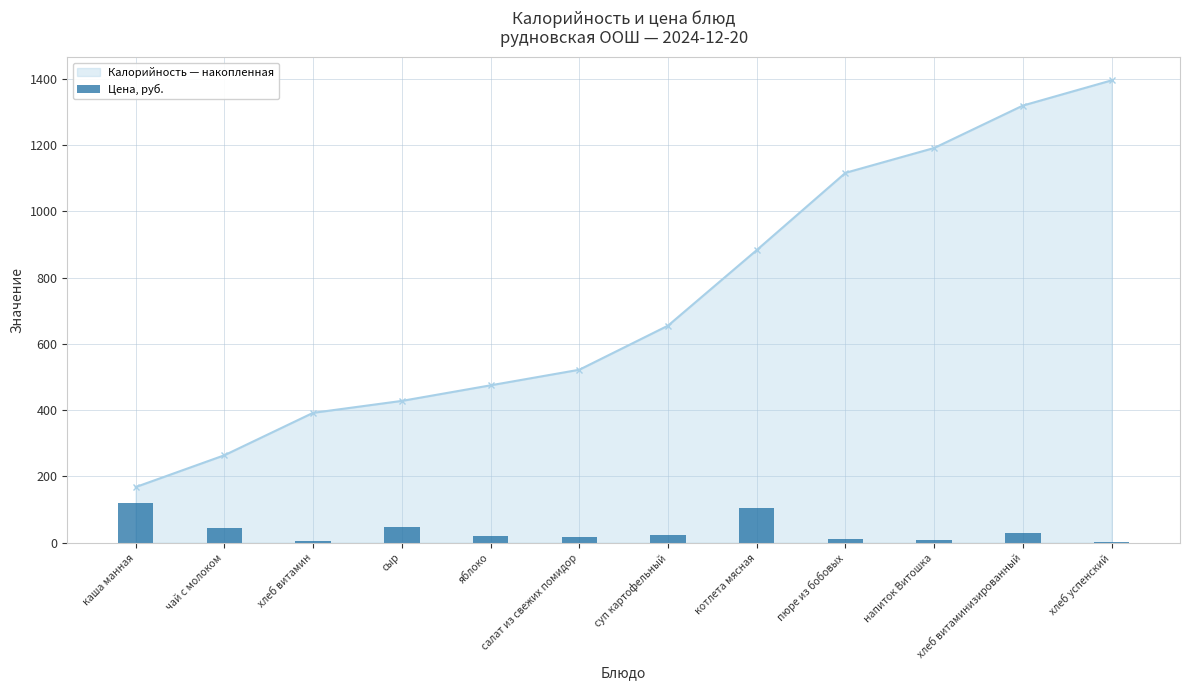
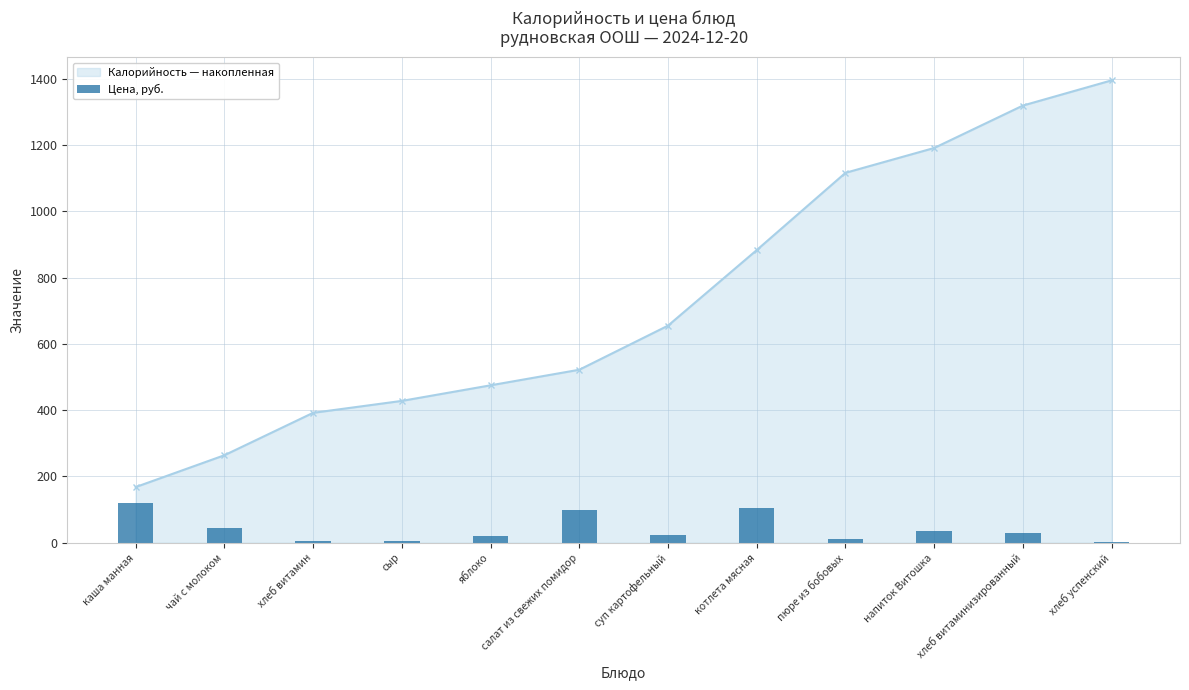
Цена, руб., сыр: 50 -> 10
Цена, руб., салат из свежих помидор: 20 -> 100
Цена, руб., напиток Витошка: 10 -> 40
